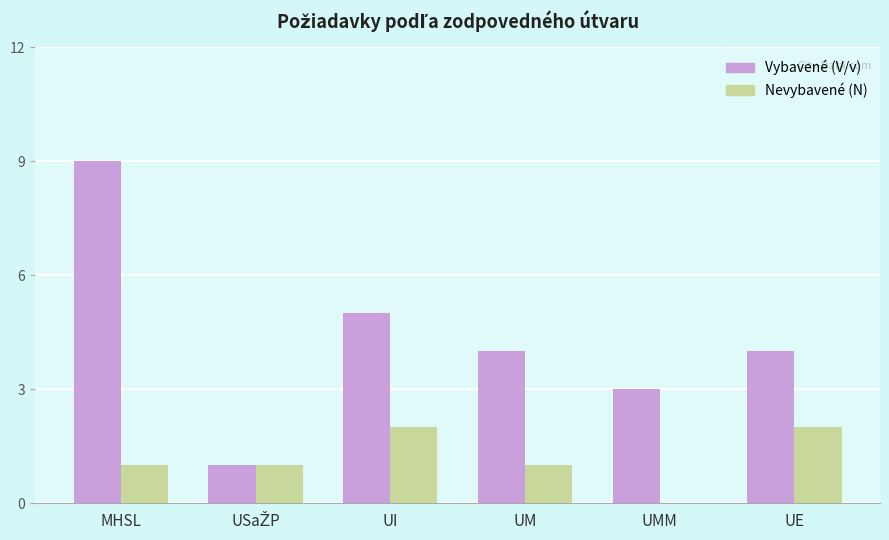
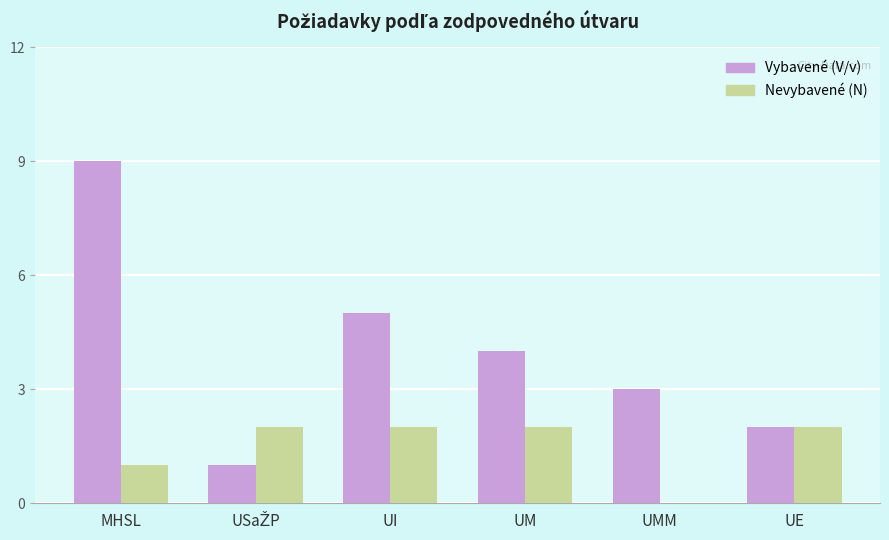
Nevybavené (N), USaŽP: 1 -> 2
Nevybavené (N), UM: 1 -> 2
Vybavené (V/v), UE: 4 -> 2
